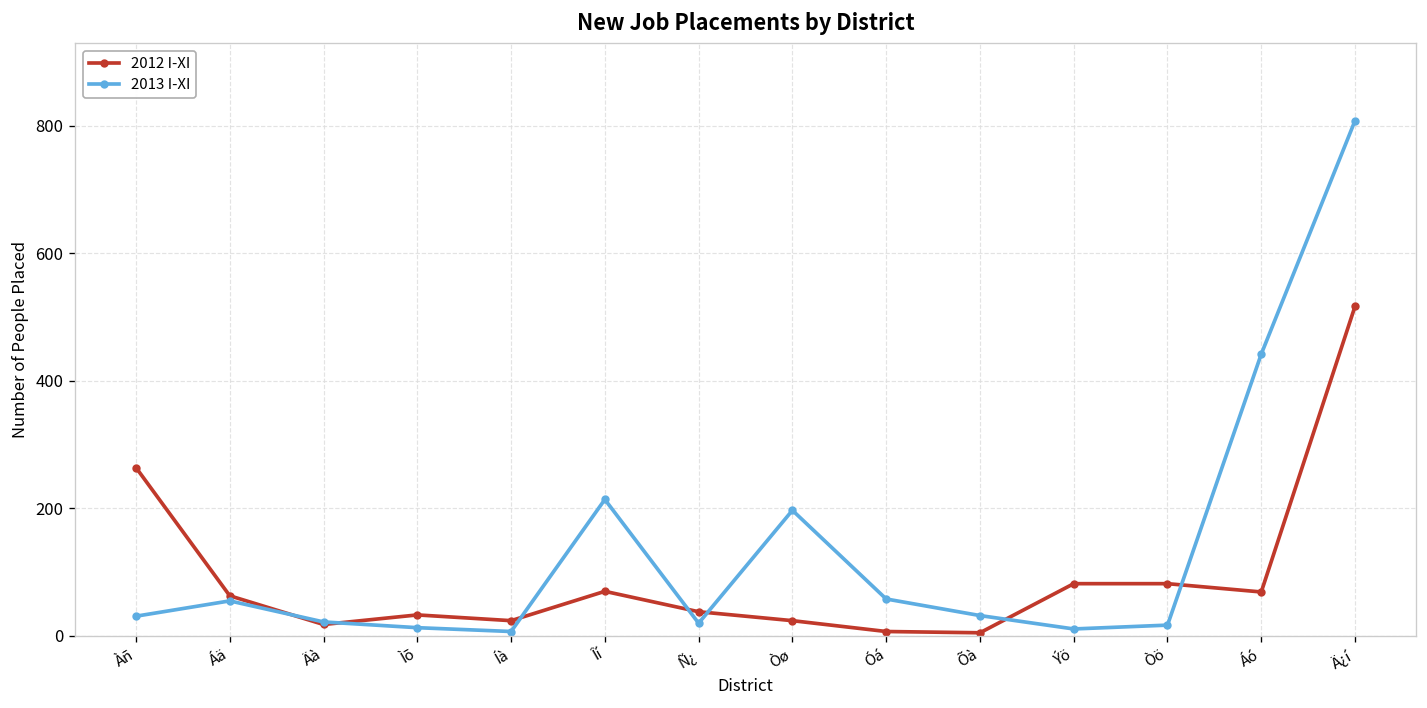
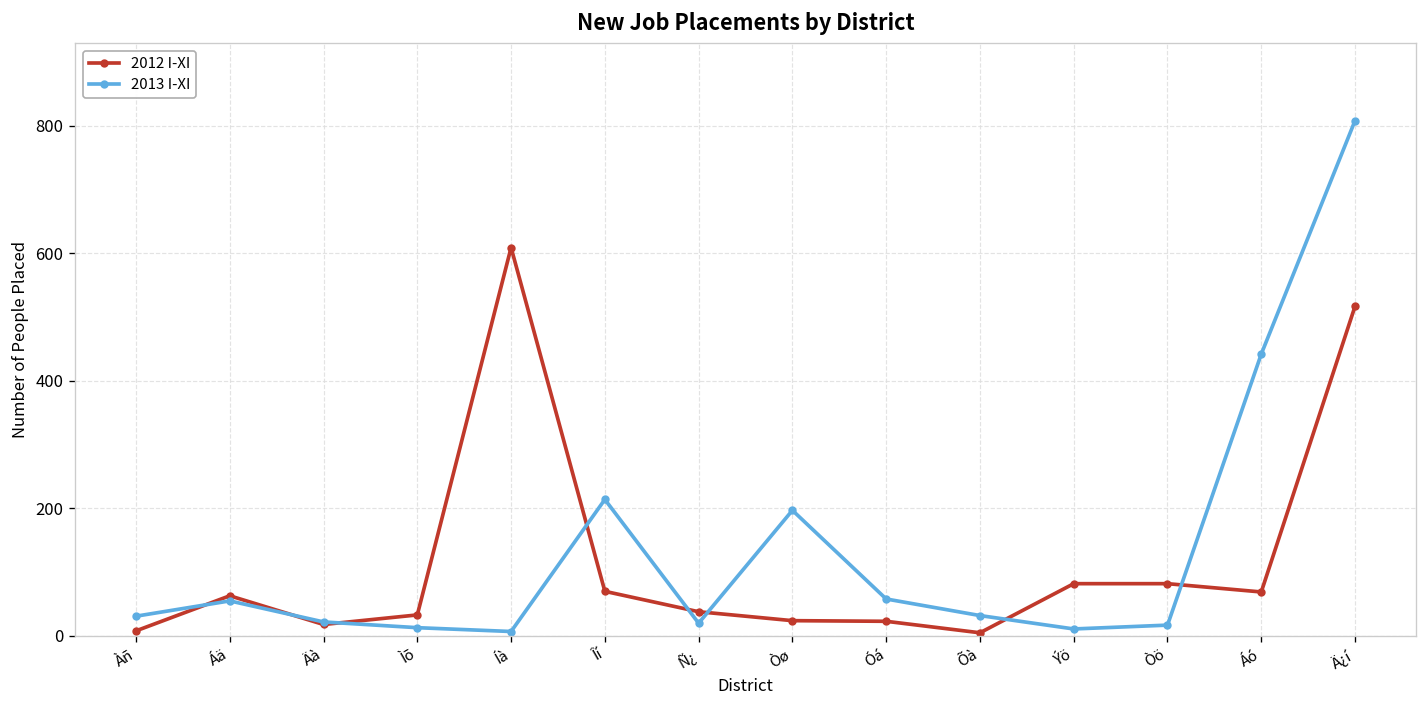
2012 I-XI, Àñ: 260 -> 10
2012 I-XI, Íà: 20 -> 610
2012 I-XI, Óá: 10 -> 20
